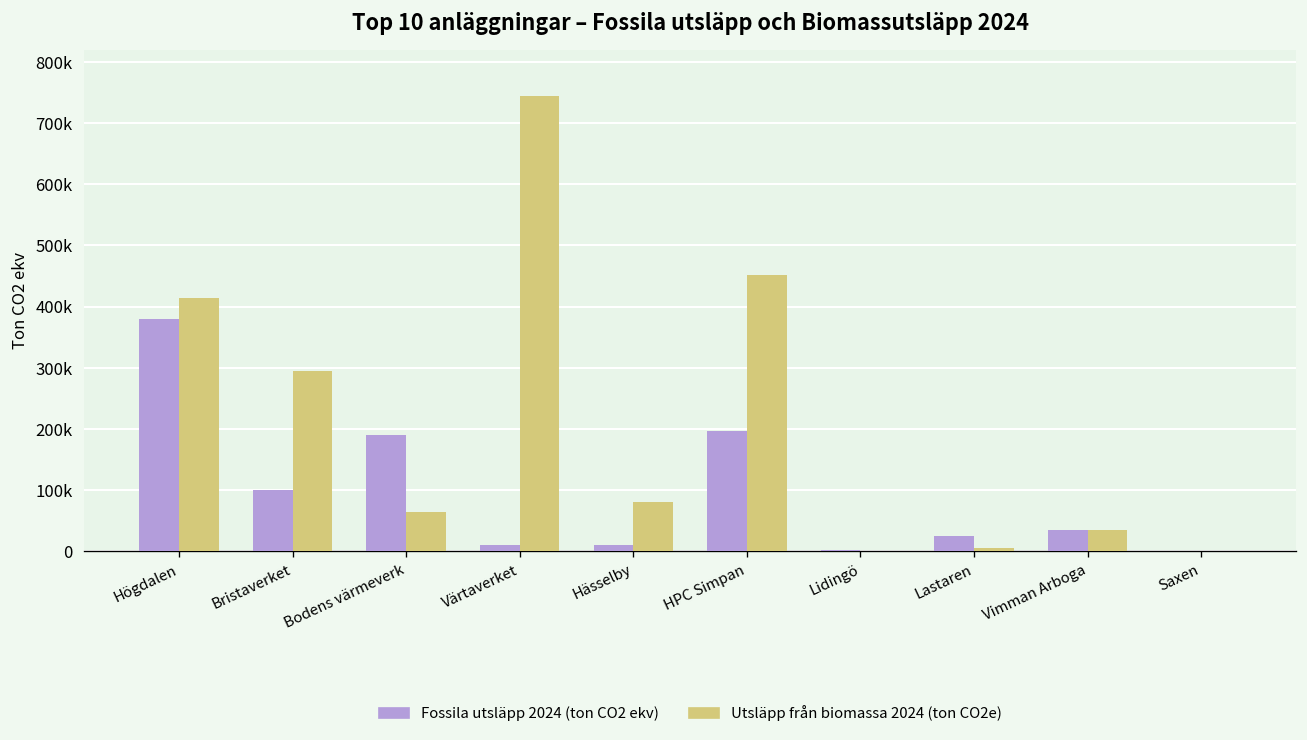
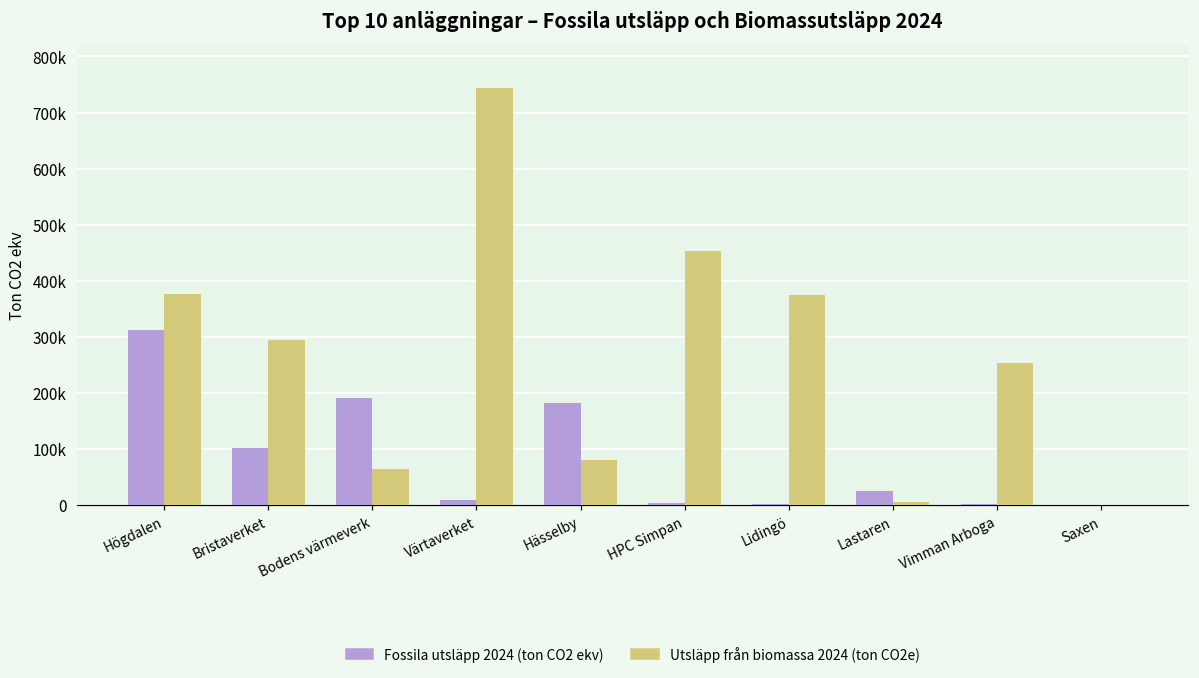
Fossila utsläpp 2024 (ton CO2 ekv), Högdalen: 380000 -> 310000
Utsläpp från biomassa 2024 (ton CO2e), Högdalen: 410000 -> 380000
Fossila utsläpp 2024 (ton CO2 ekv), Hässelby: 10000 -> 180000
Fossila utsläpp 2024 (ton CO2 ekv), HPC Simpan: 200000 -> 0
Utsläpp från biomassa 2024 (ton CO2e), Lidingö: 0 -> 370000
Fossila utsläpp 2024 (ton CO2 ekv), Vimman Arboga: 30000 -> 0
Utsläpp från biomassa 2024 (ton CO2e), Vimman Arboga: 40000 -> 250000
